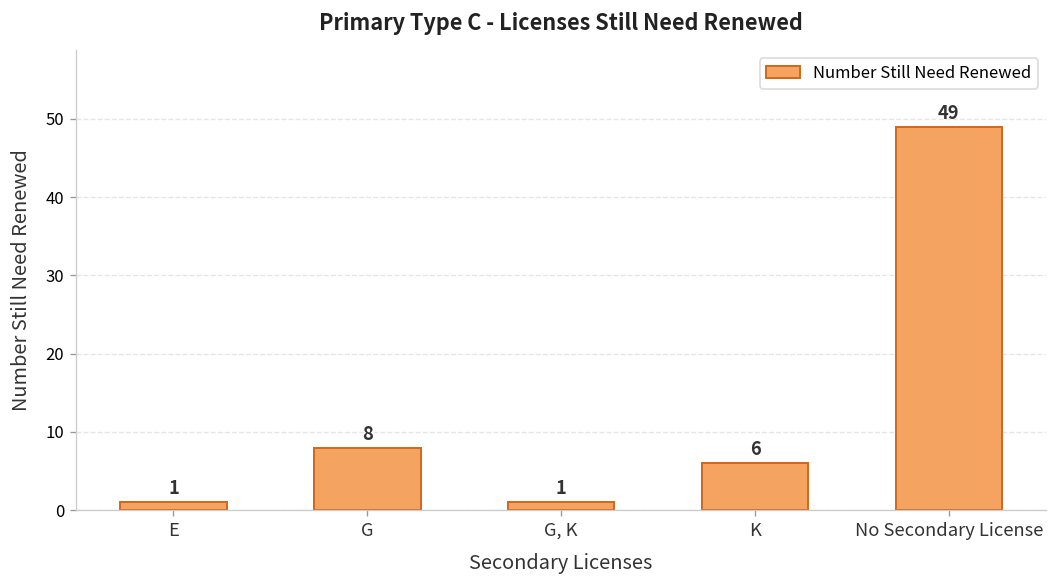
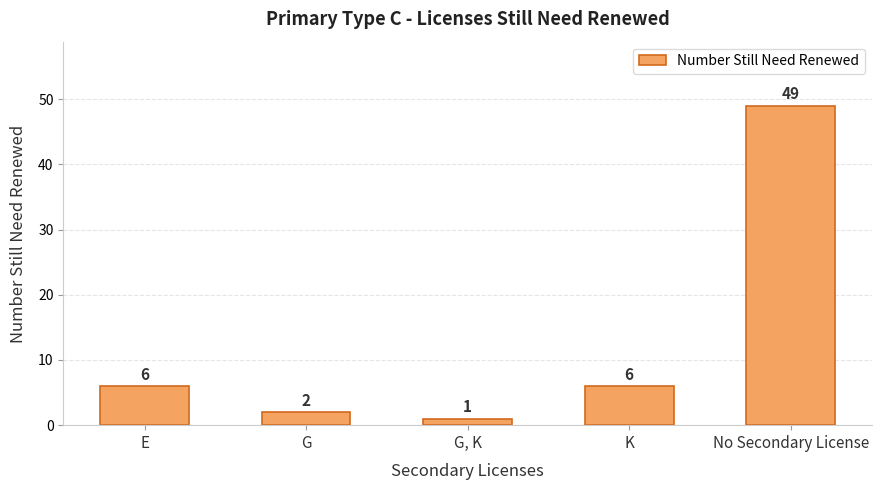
E: 1 -> 6
G: 8 -> 2
